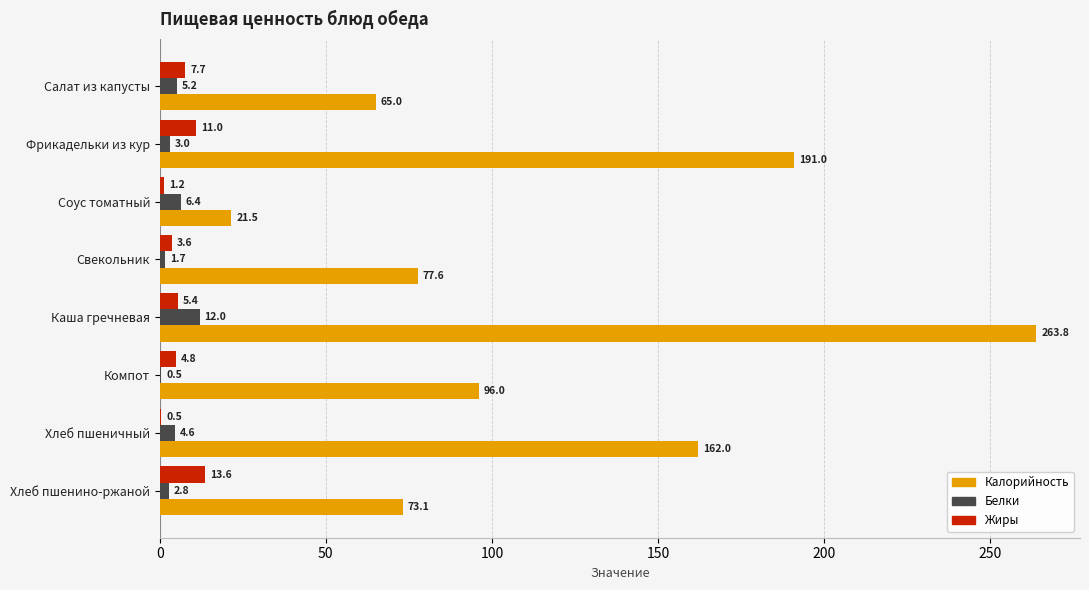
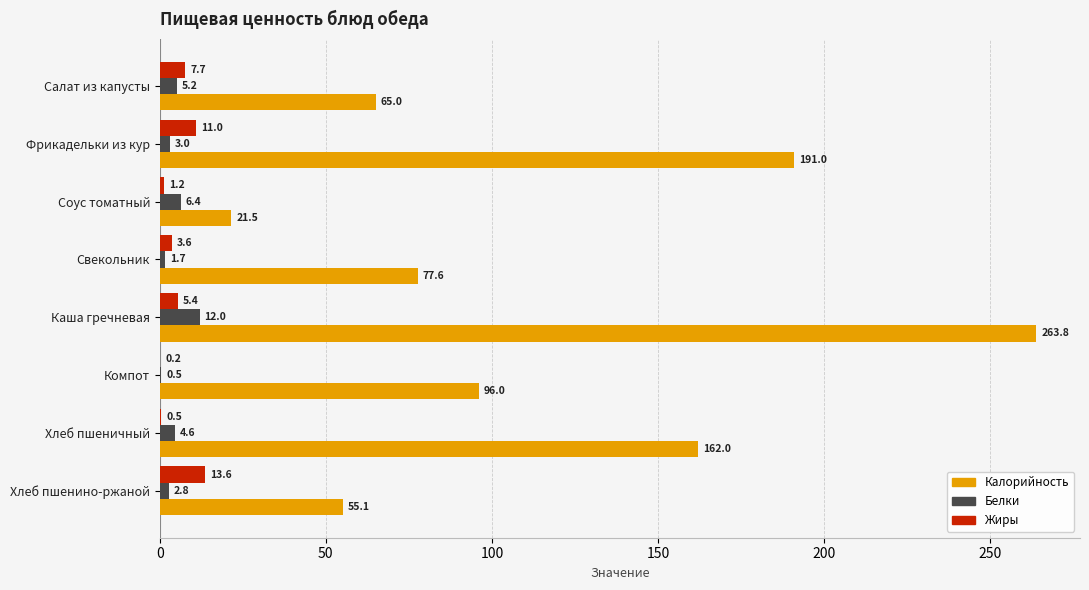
Жиры, Компот: 4.8 -> 0.2
Калорийность, Хлеб пшенино-ржаной: 73.1 -> 55.1
